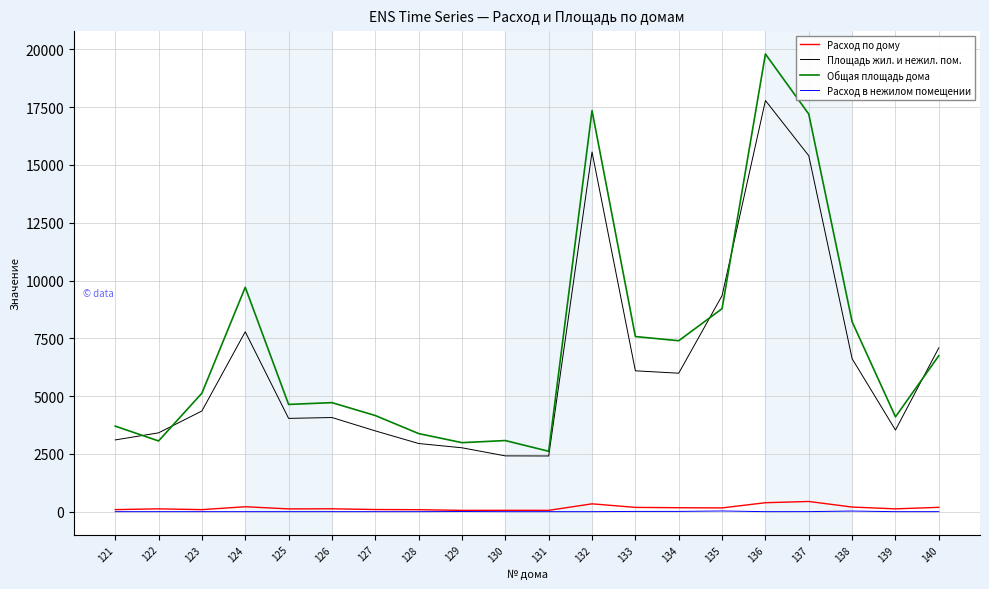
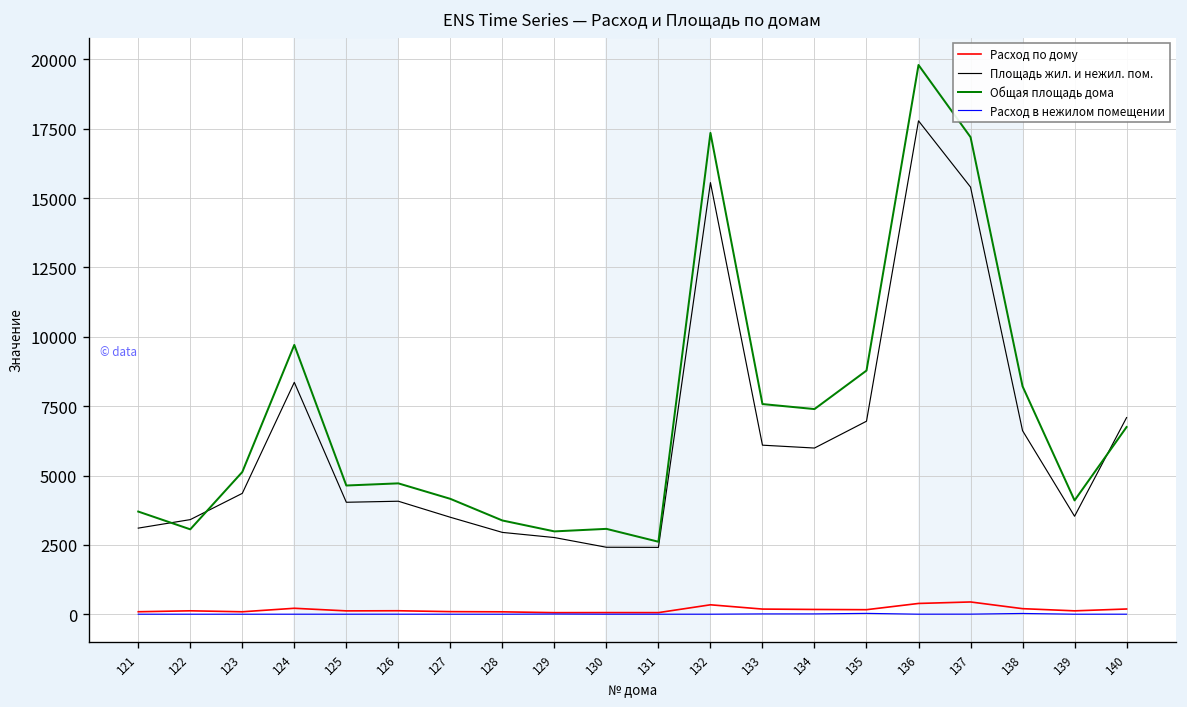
Площадь жил. и нежил. пом., 124: 7800 -> 8400
Площадь жил. и нежил. пом., 135: 9300 -> 7000
